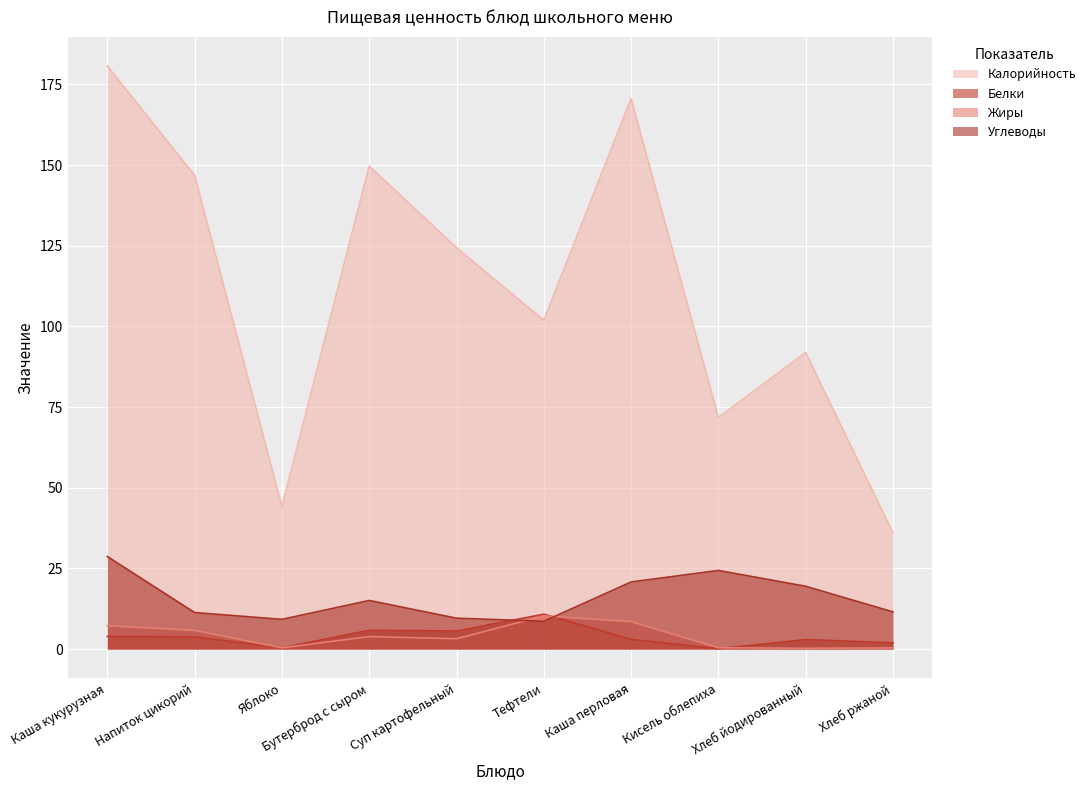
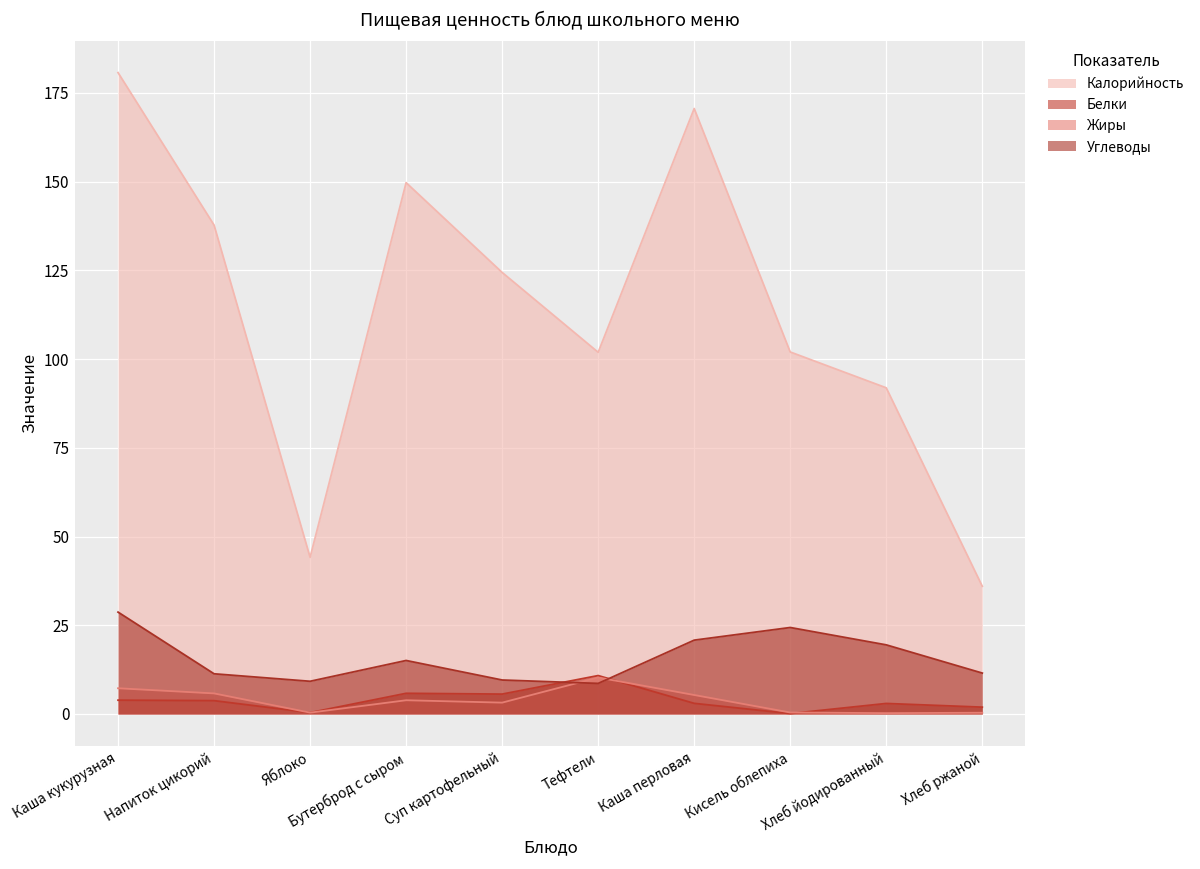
Калорийность, Напиток цикорий: 147 -> 138
Жиры, Каша перловая: 9 -> 5
Калорийность, Кисель облепиха: 72 -> 102
